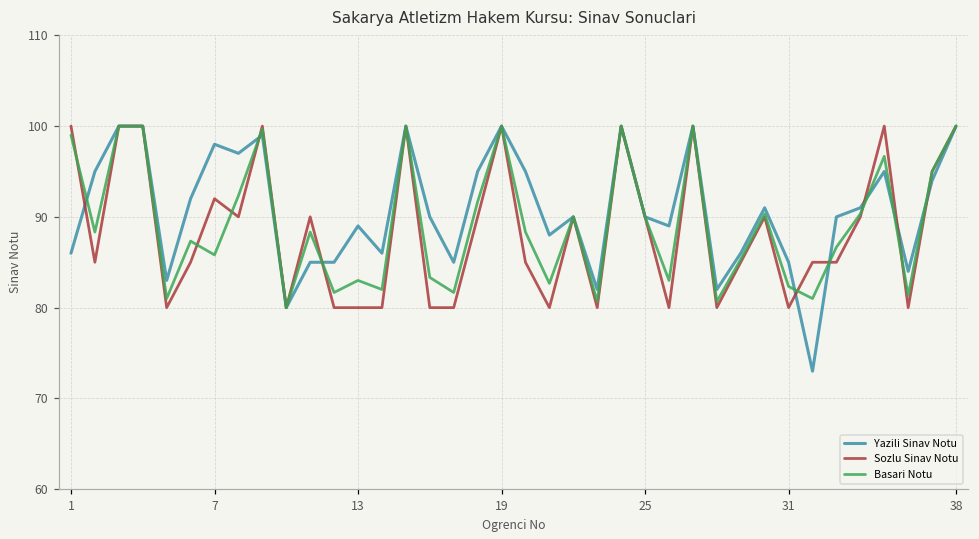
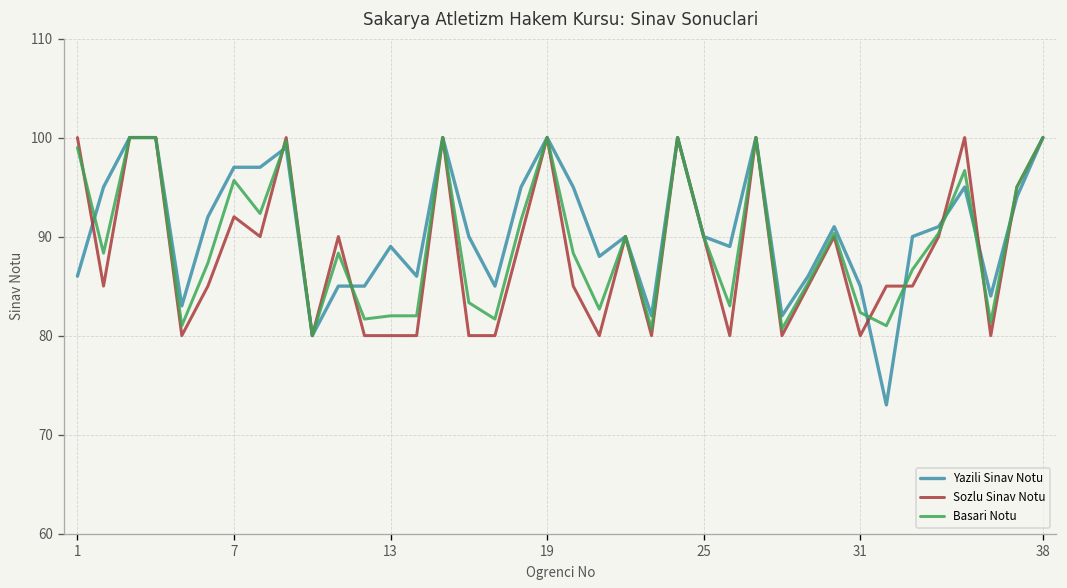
Yazili Sinav Notu, 7: 98 -> 97
Basari Notu, 7: 86 -> 96
Basari Notu, 13: 83 -> 82
